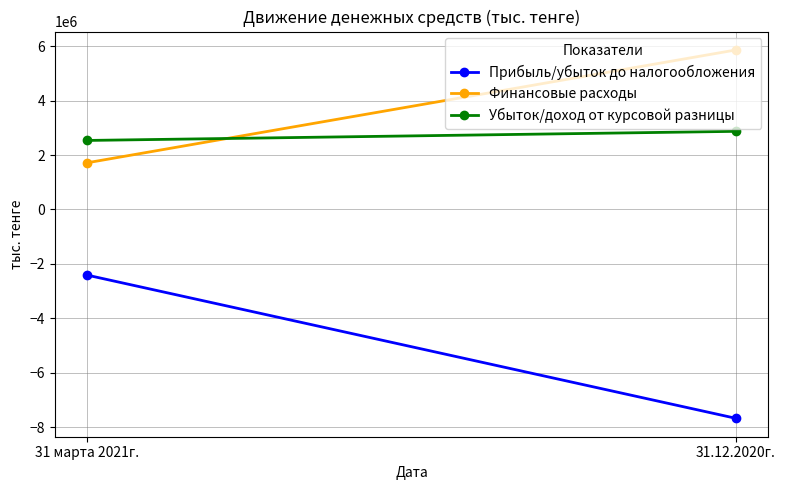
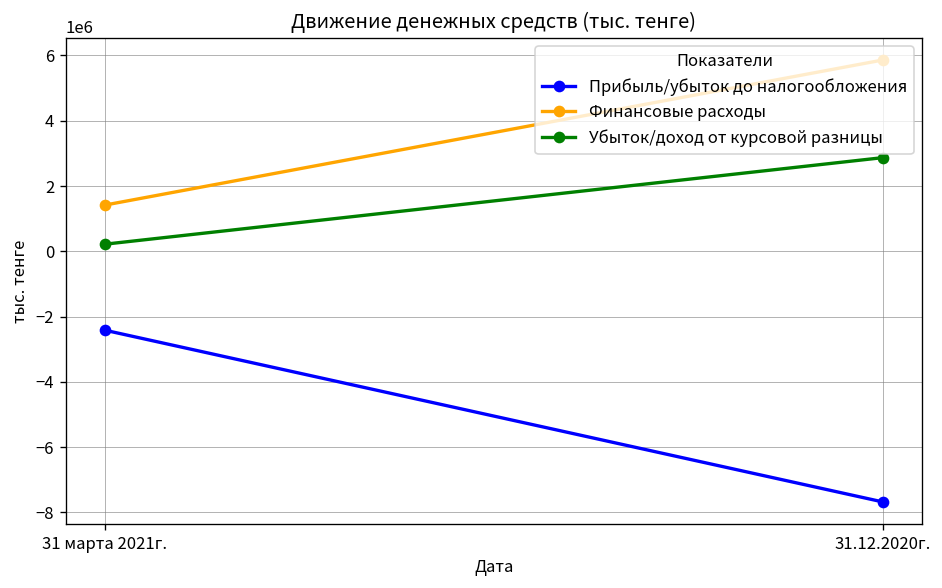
Финансовые расходы, 31 марта 2021г.: 1700000 -> 1400000
Убыток/доход от курсовой разницы, 31 марта 2021г.: 2500000 -> 200000
